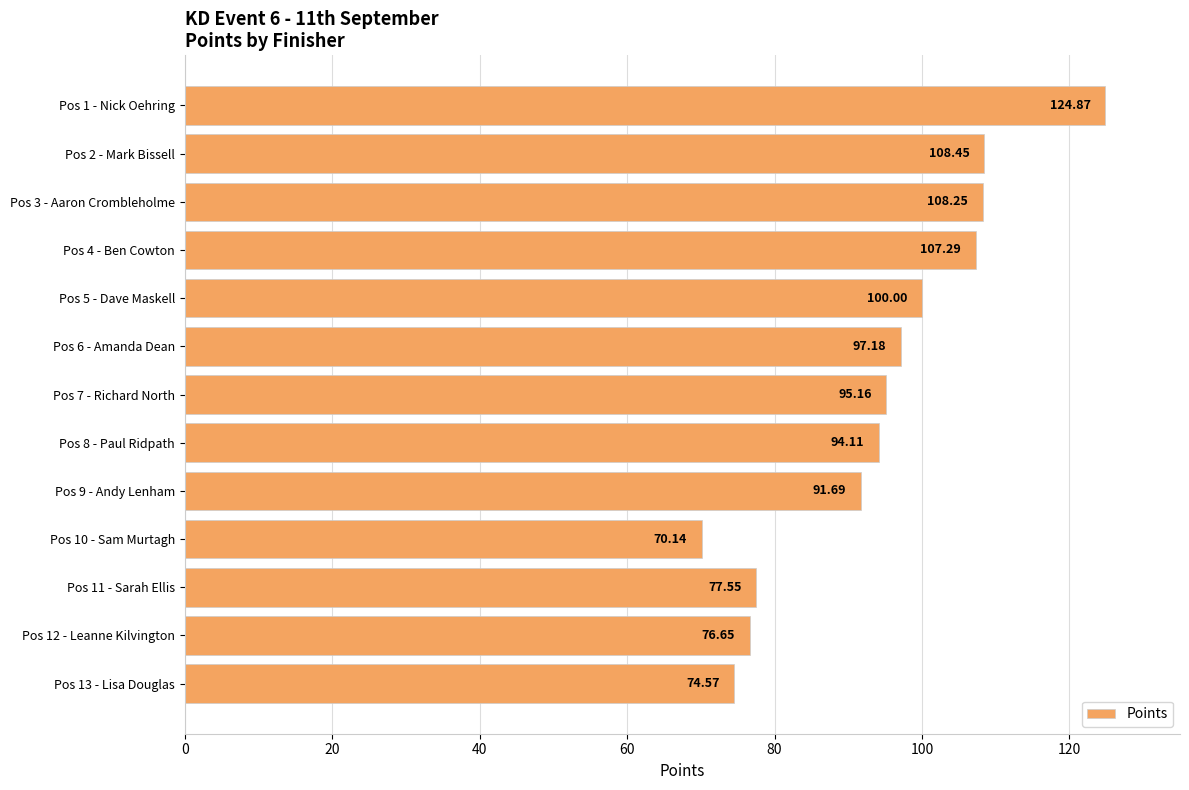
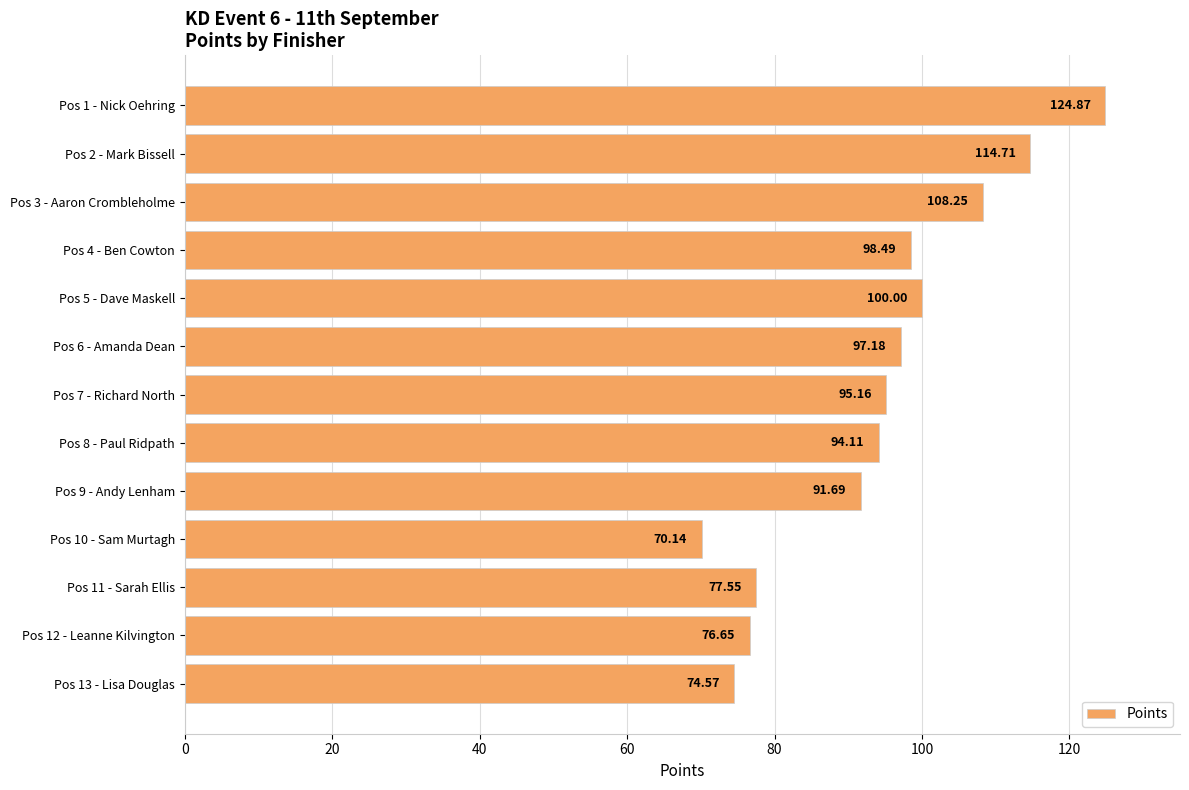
Pos 2 - Mark Bissell: 108.45 -> 114.71
Pos 4 - Ben Cowton: 107.29 -> 98.49
